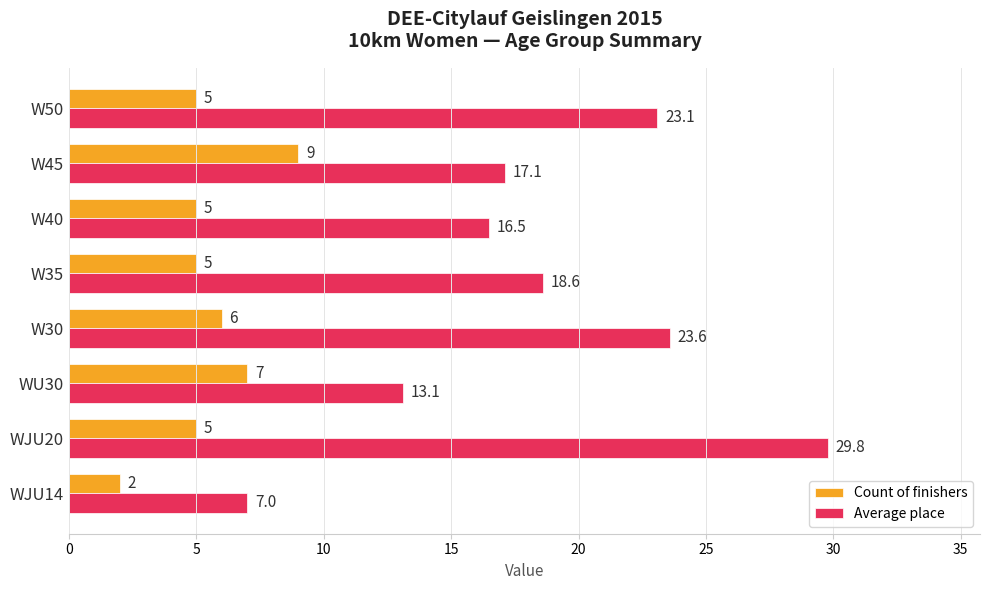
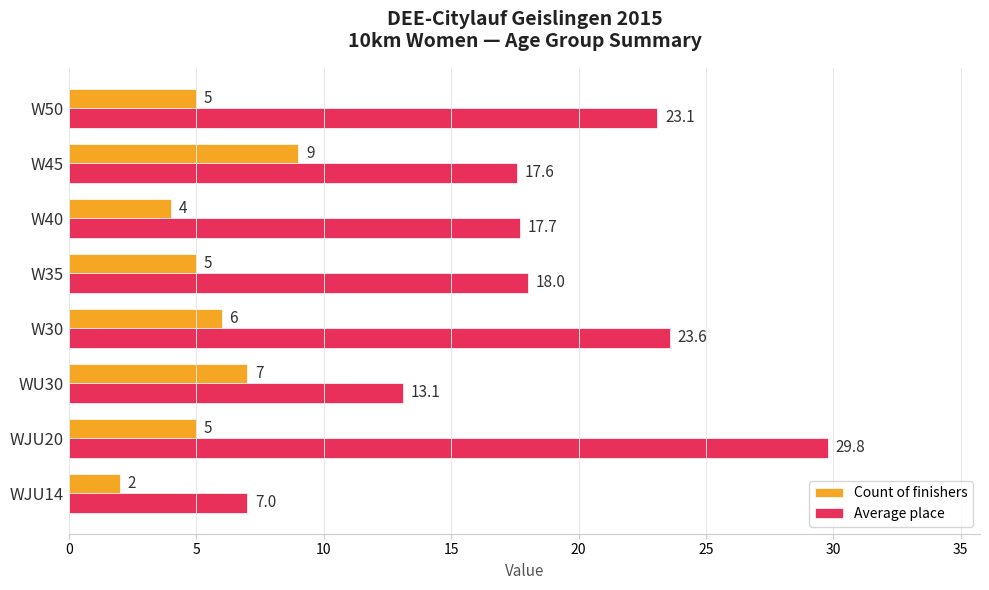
Average place, W45: 17.1 -> 17.6
Count of finishers, W40: 5 -> 4
Average place, W40: 16.5 -> 17.7
Average place, W35: 18.6 -> 18.0
